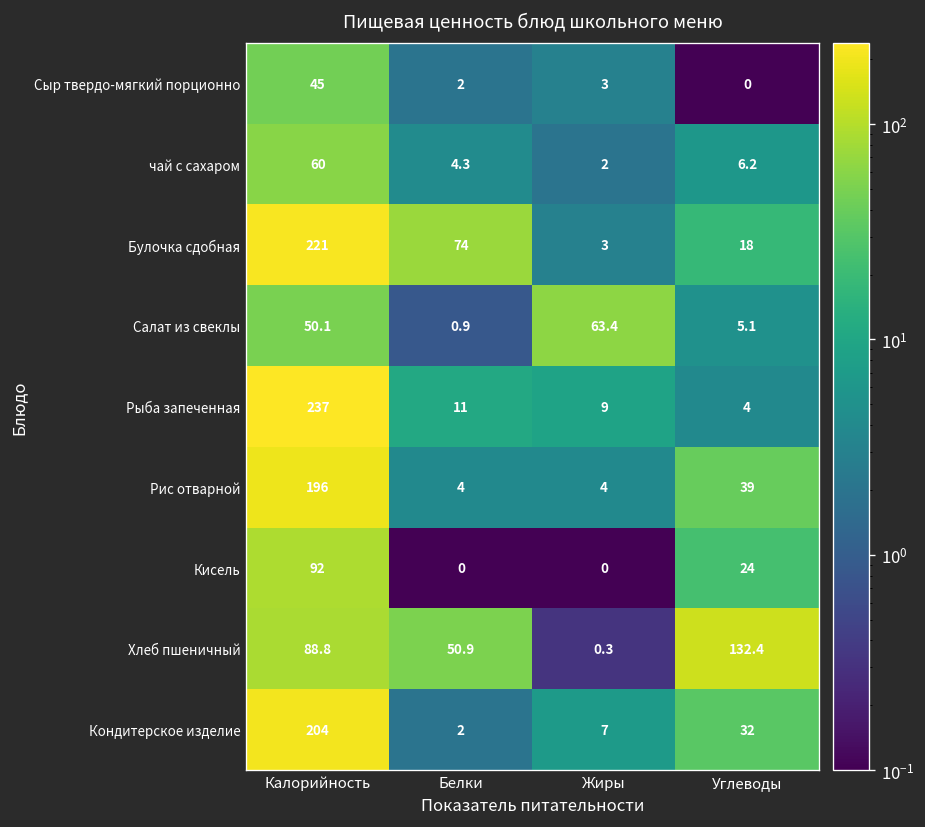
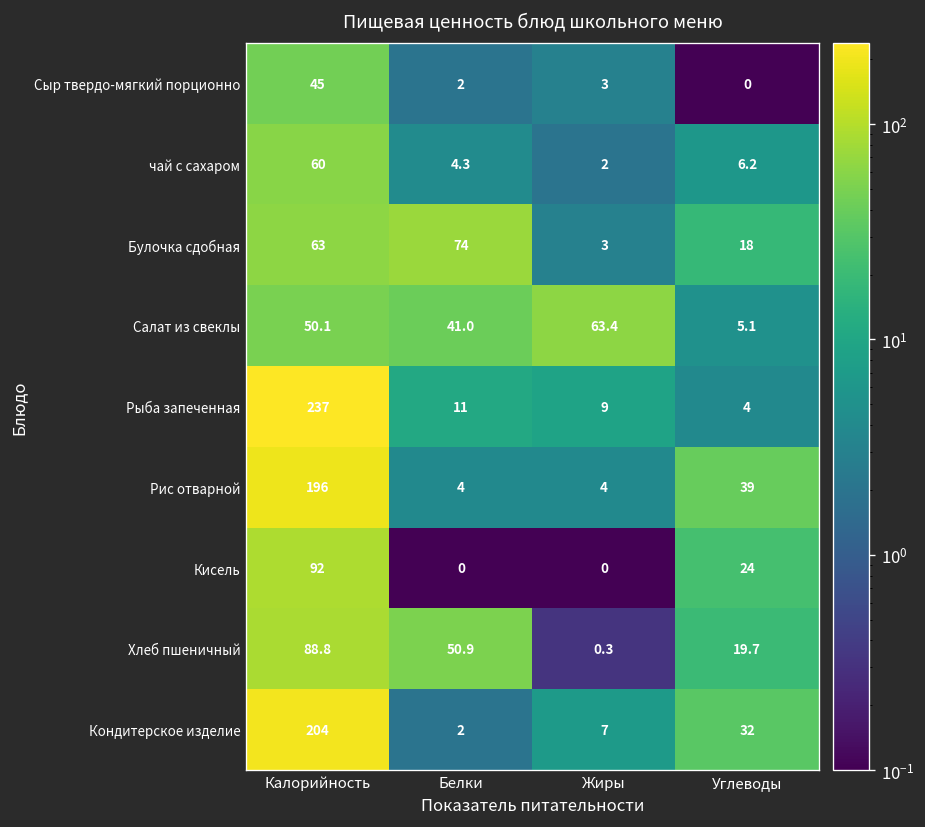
Булочка сдобная, Калорийность: 221 -> 63
Салат из свеклы, Белки: 0.9 -> 41.0
Хлеб пшеничный, Углеводы: 132.4 -> 19.7
